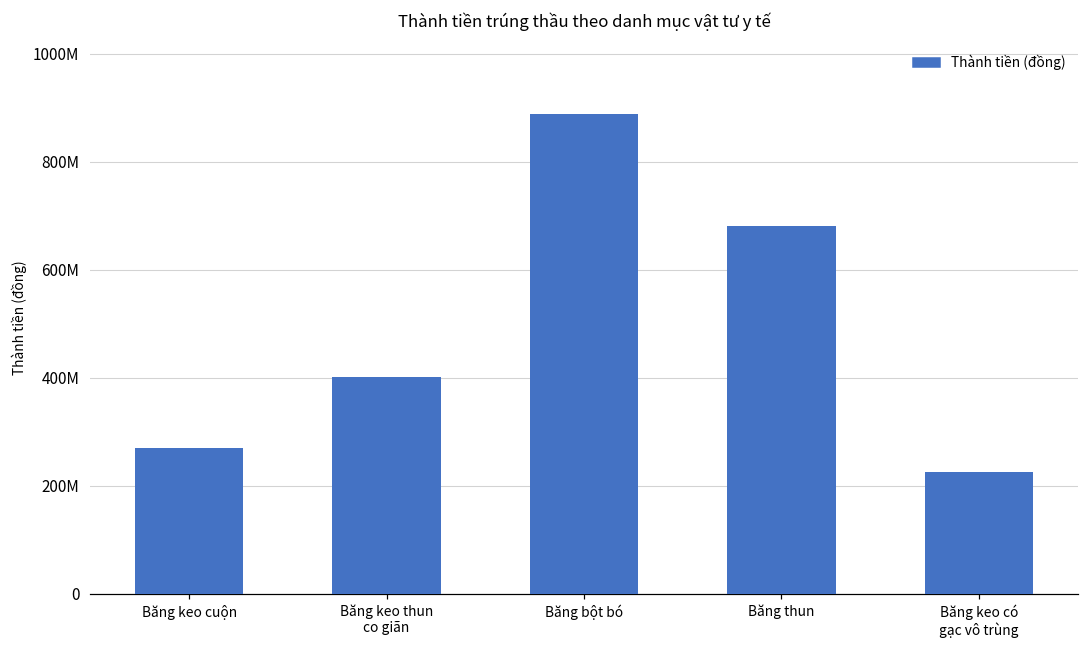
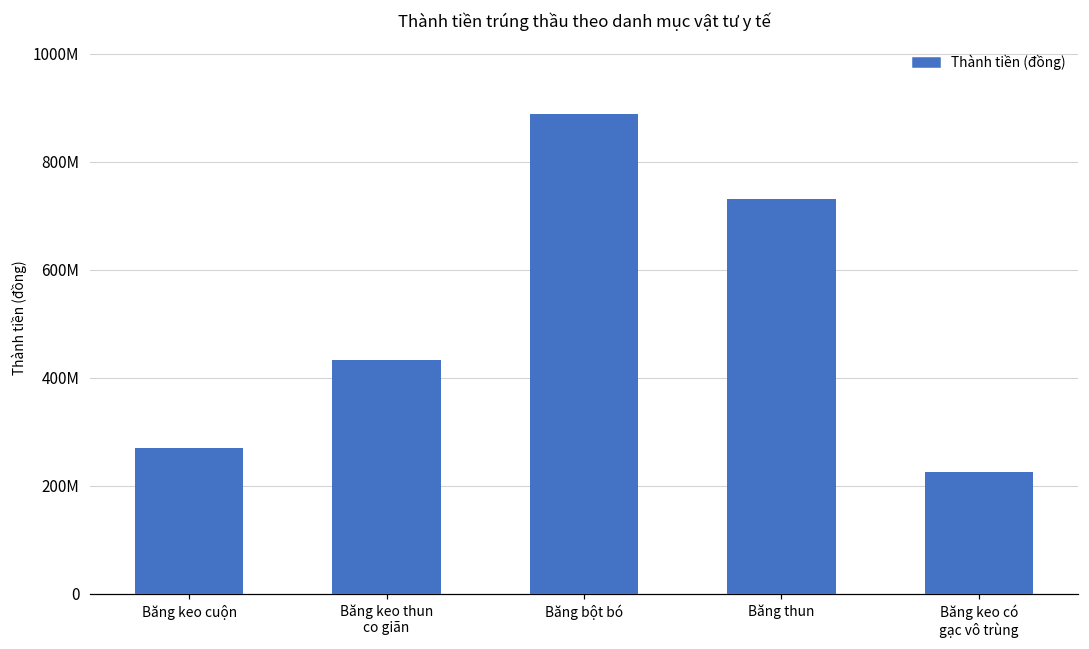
Băng keo thun co giãn: 400000000 -> 430000000
Băng thun: 680000000 -> 730000000
